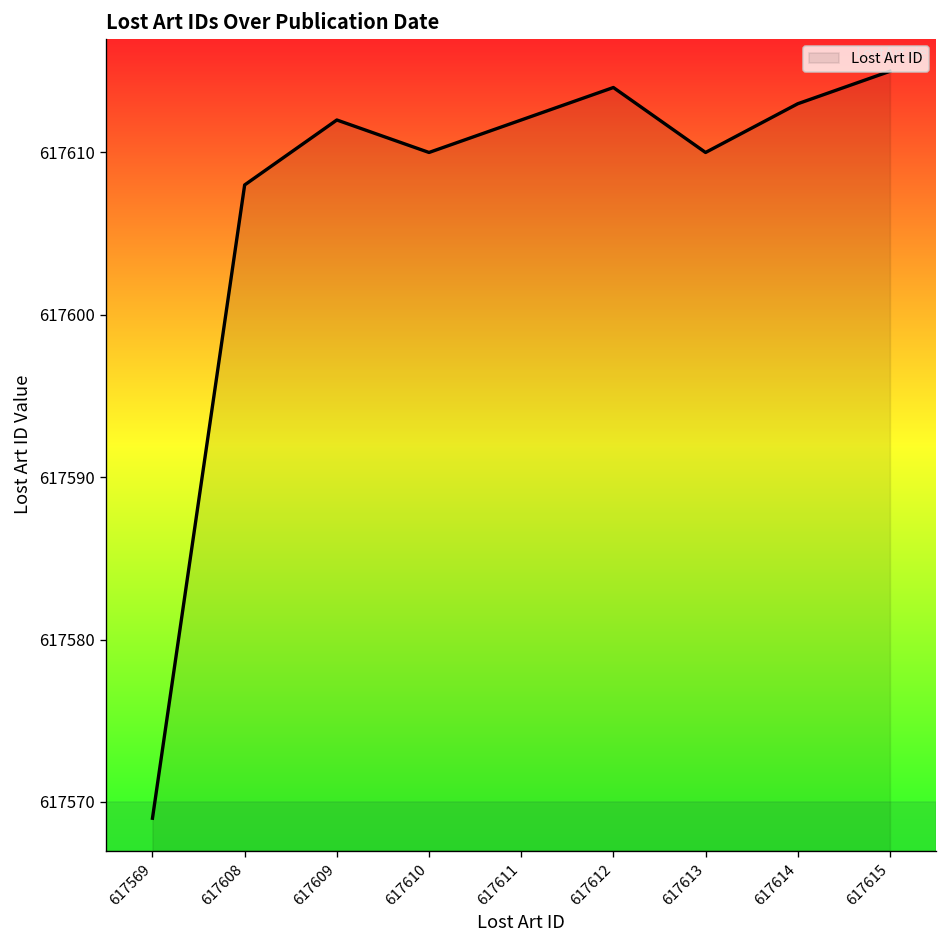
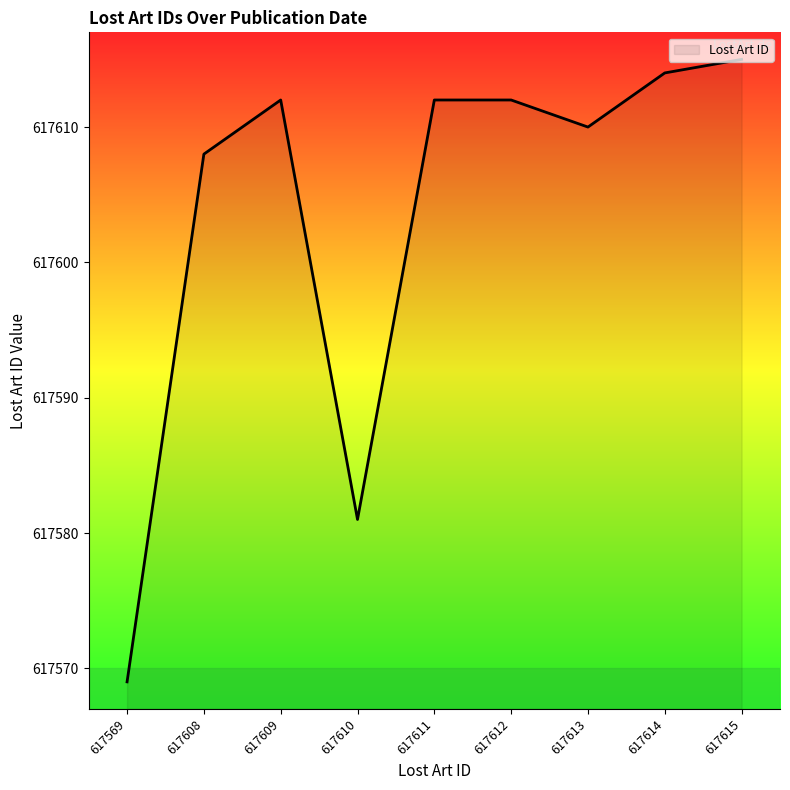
617610: 617610 -> 617581
617612: 617614 -> 617612
617614: 617613 -> 617614
